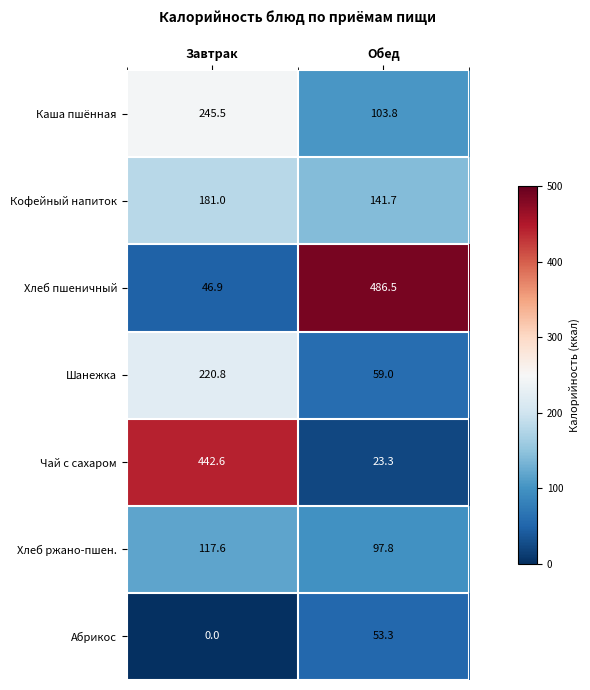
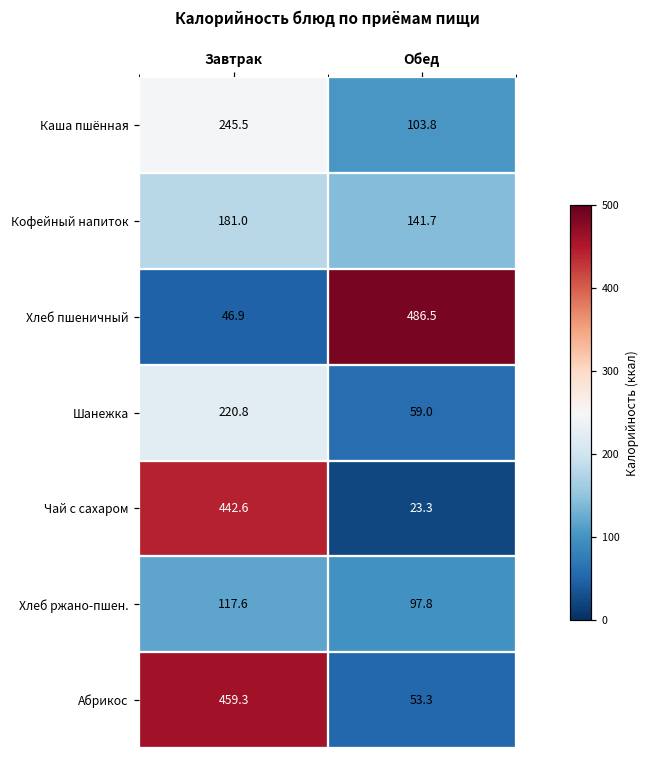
Абрикос, Завтрак: 0.0 -> 459.3
